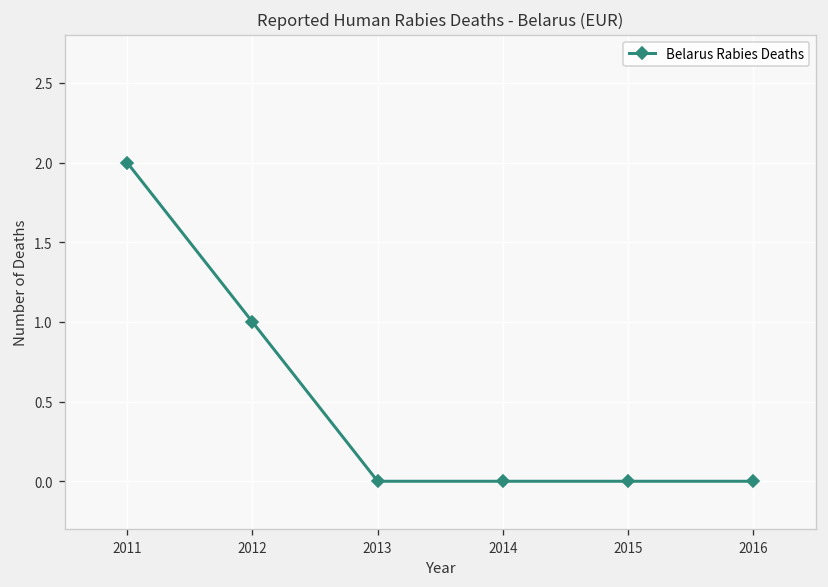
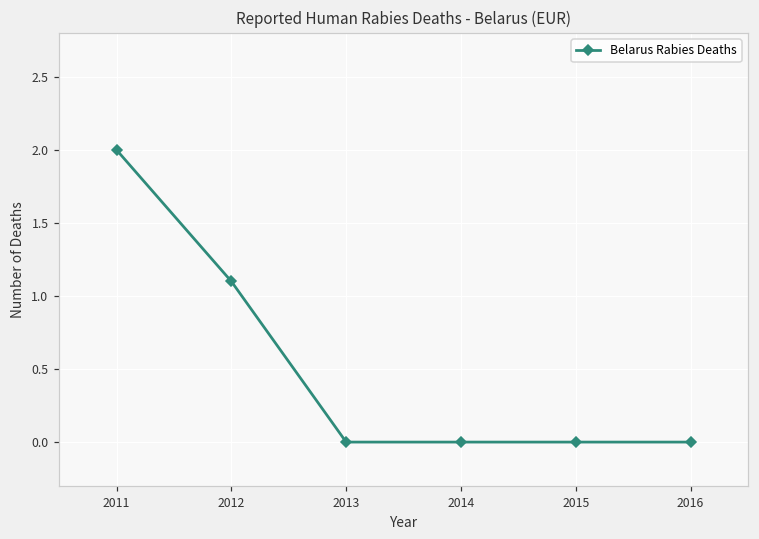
2012: 1.0 -> 1.1
